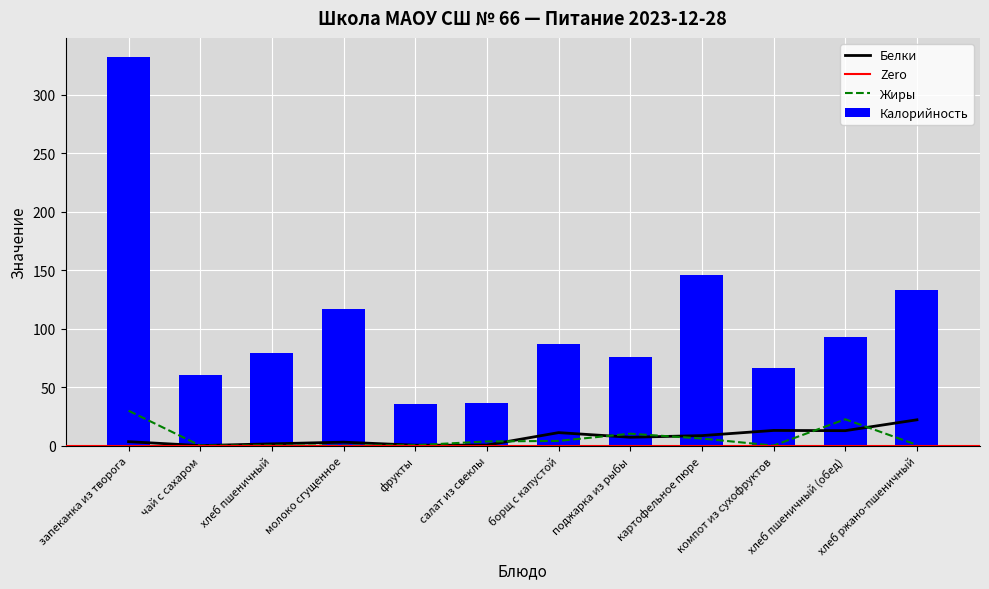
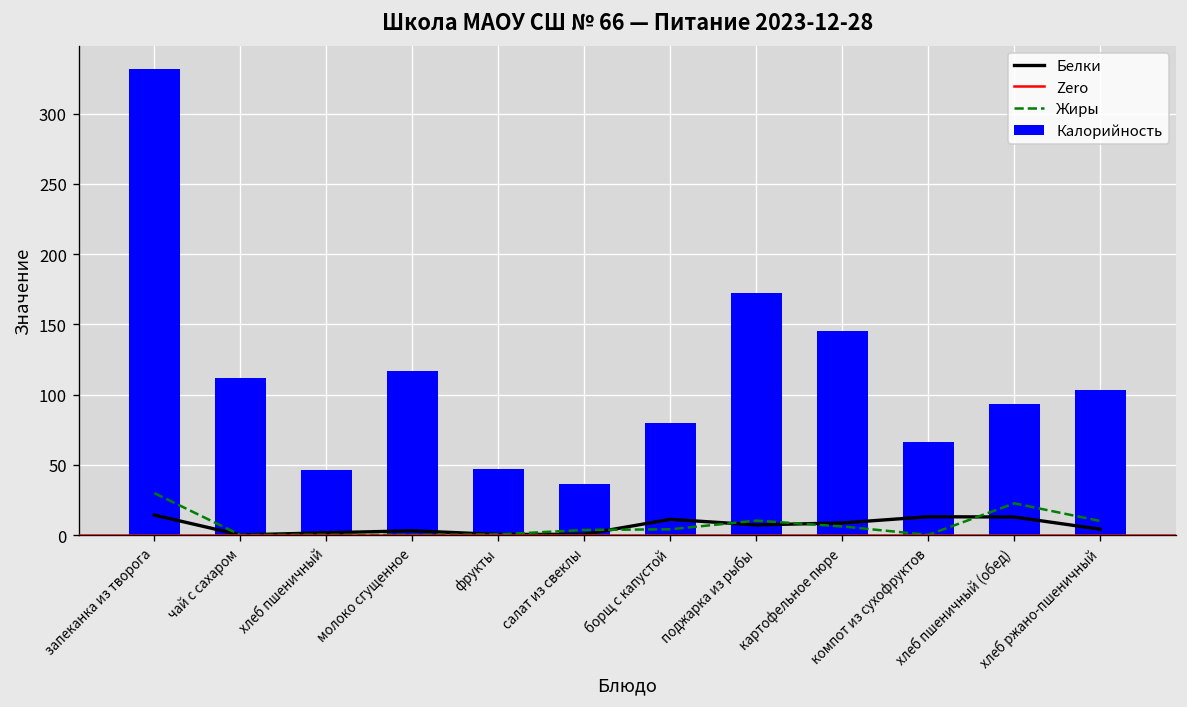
Белки, запеканка из творога: 3 -> 14
Калорийность, чай с сахаром: 60 -> 112
Калорийность, хлеб пшеничный: 79 -> 47
Калорийность, фрукты: 36 -> 47
Калорийность, борщ с капустой: 87 -> 80
Калорийность, поджарка из рыбы: 76 -> 172
Белки, хлеб ржано-пшеничный: 22 -> 4
Калорийность, хлеб ржано-пшеничный: 133 -> 103
Жиры, хлеб ржано-пшеничный: 1 -> 10
